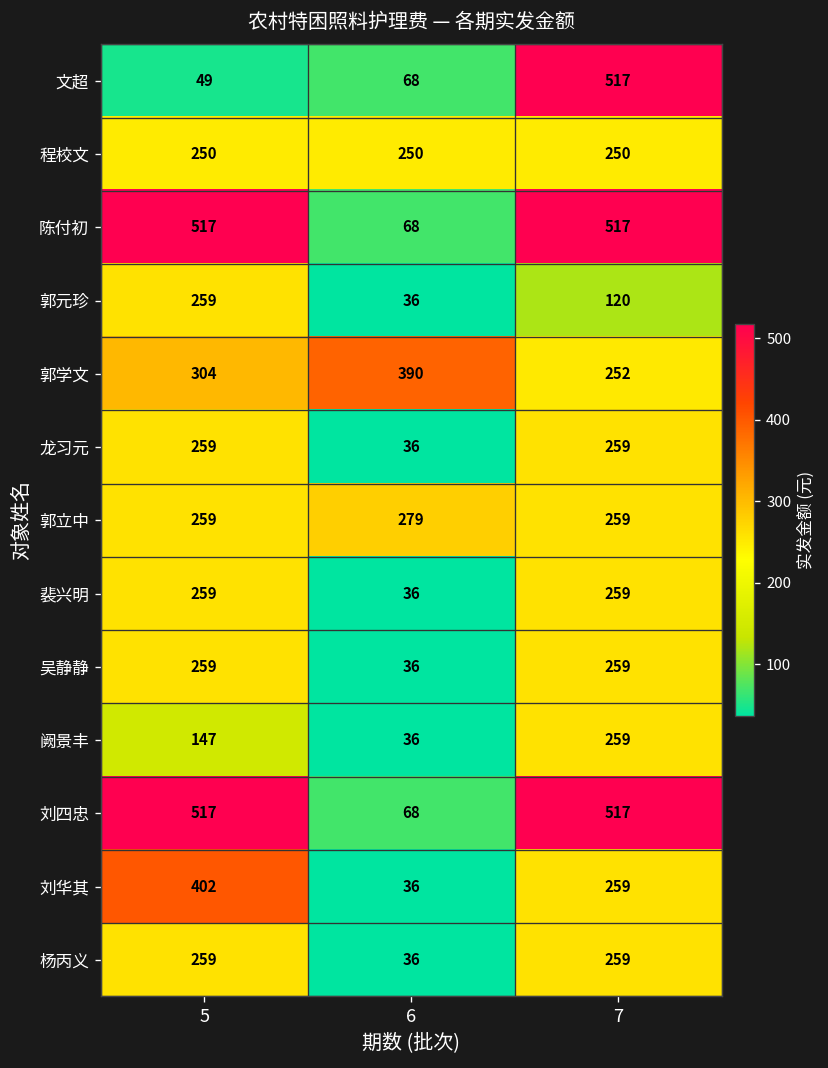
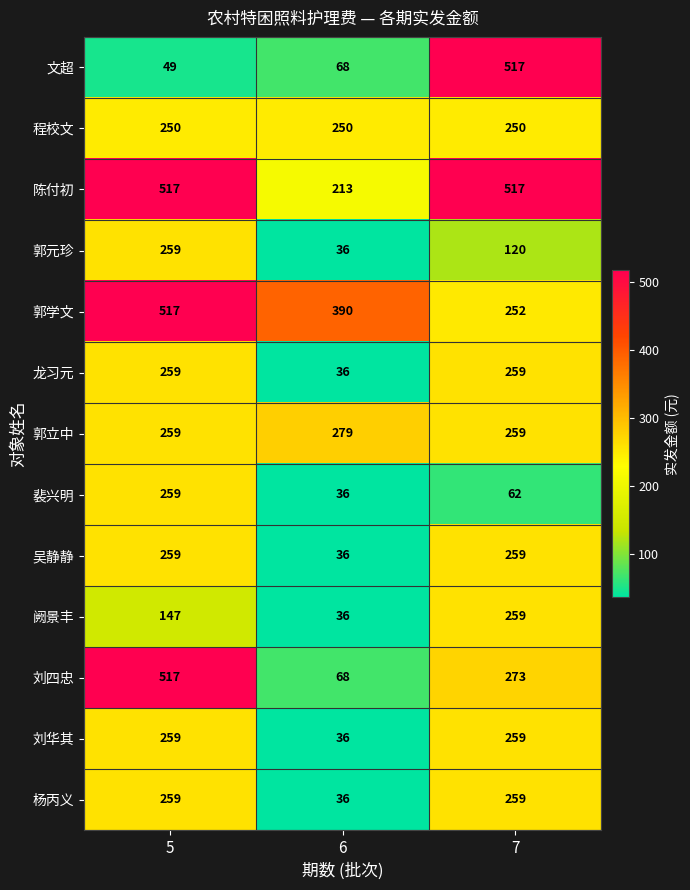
陈付初, 6: 68 -> 213
郭学文, 5: 304 -> 517
裴兴明, 7: 259 -> 62
刘四忠, 7: 517 -> 273
刘华其, 5: 402 -> 259
